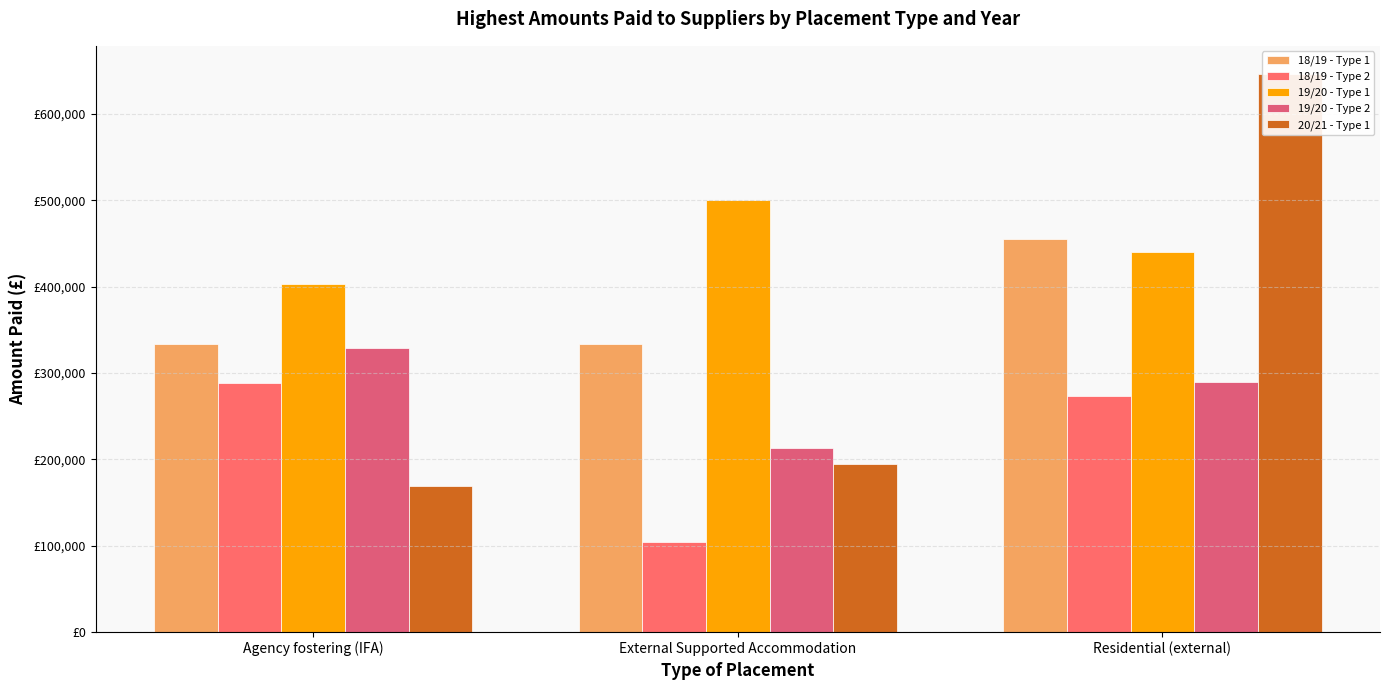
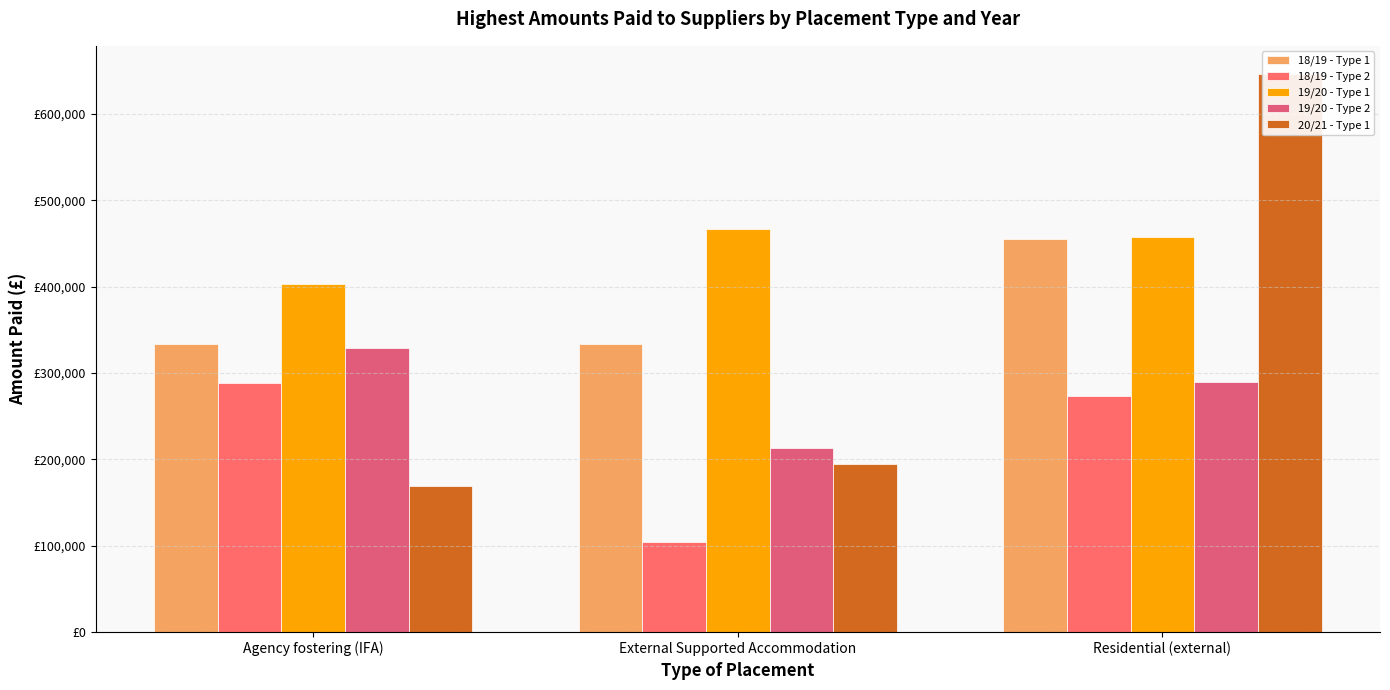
19/20 - Type 1, External Supported Accommodation: £500,000 -> £470,000
19/20 - Type 1, Residential (external): £440,000 -> £460,000
